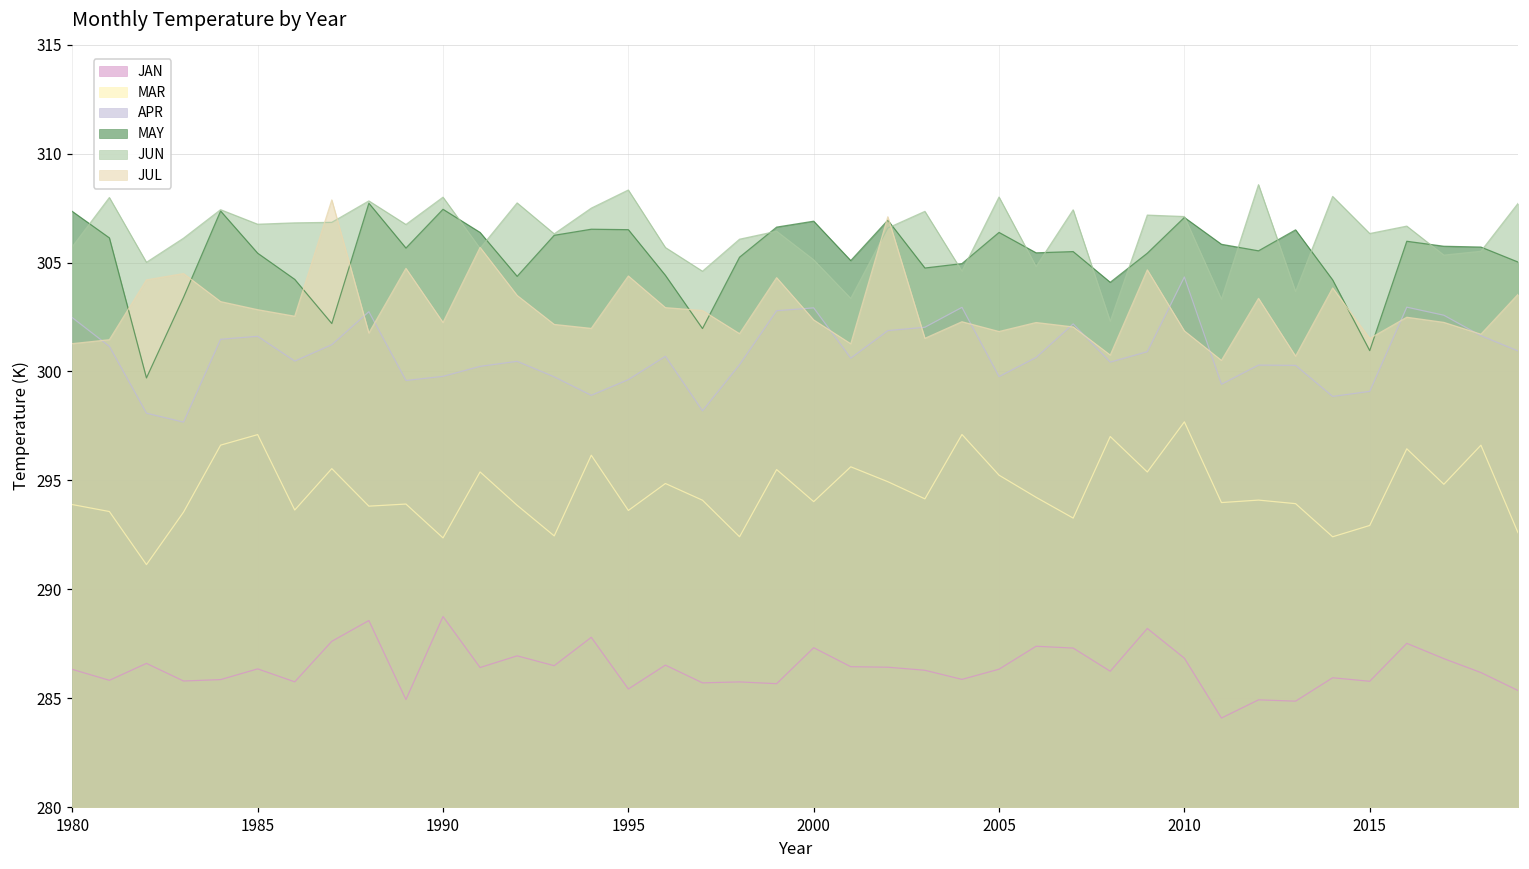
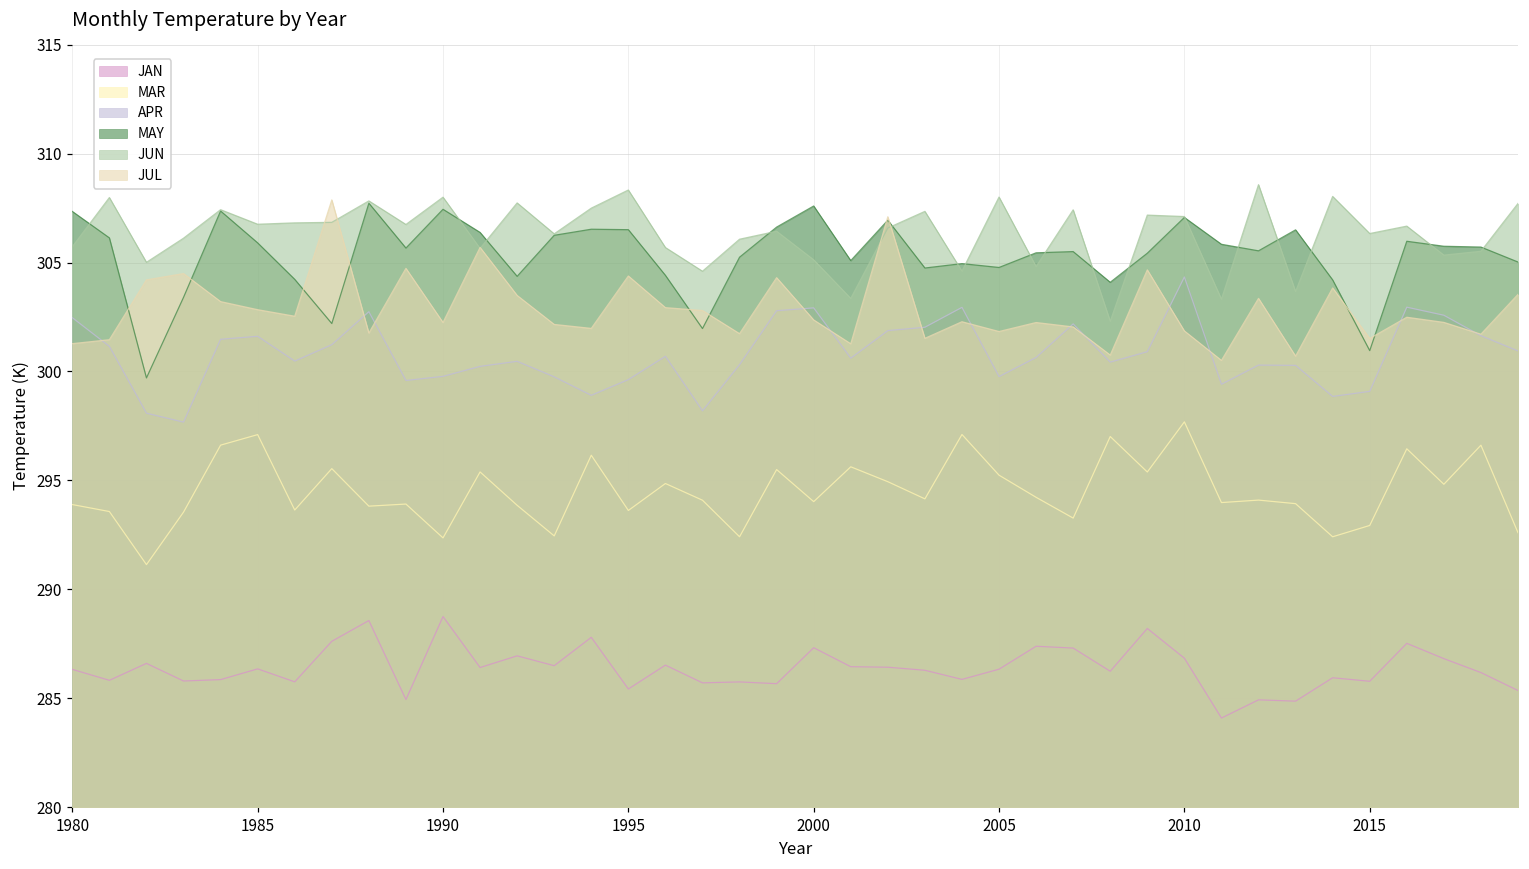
MAY, 1985: 305.4 -> 305.9
MAY, 2000: 306.9 -> 307.6
MAY, 2005: 306.4 -> 304.8
